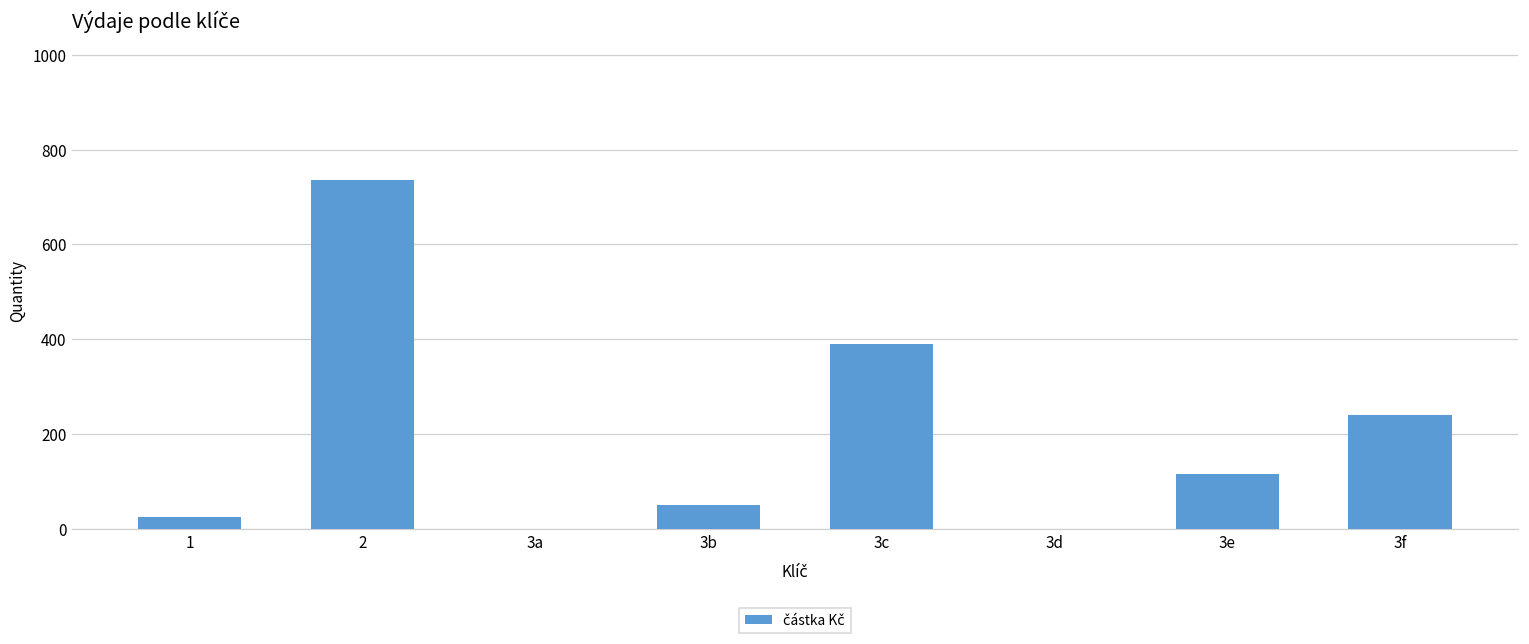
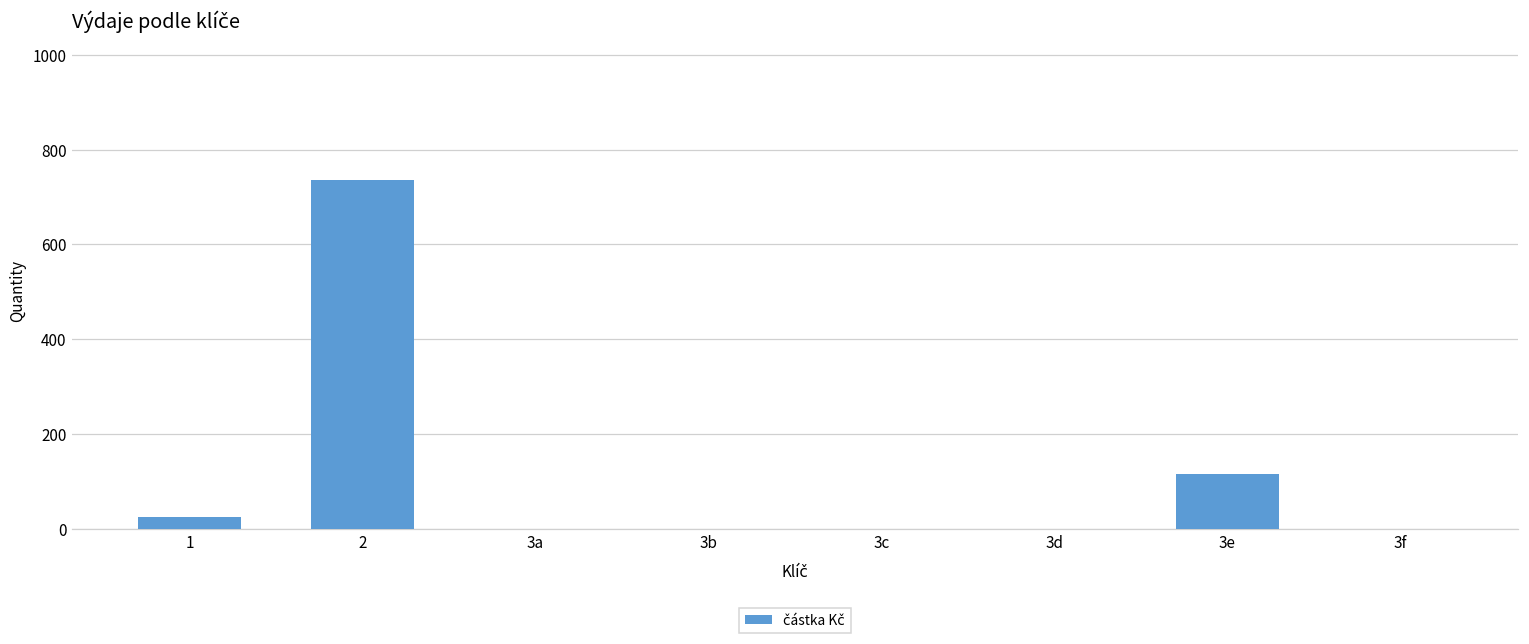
3b: 50 -> 0
3c: 390 -> 0
3f: 240 -> 0
